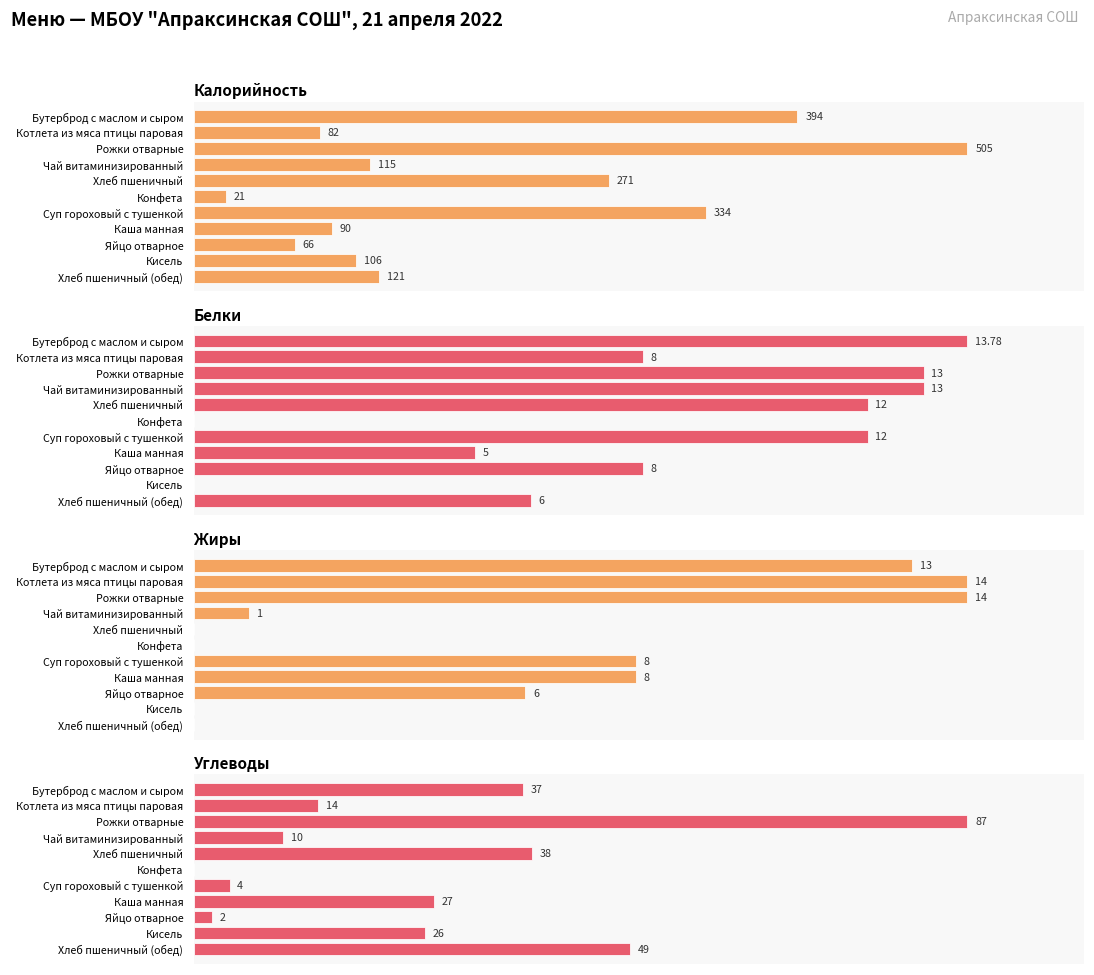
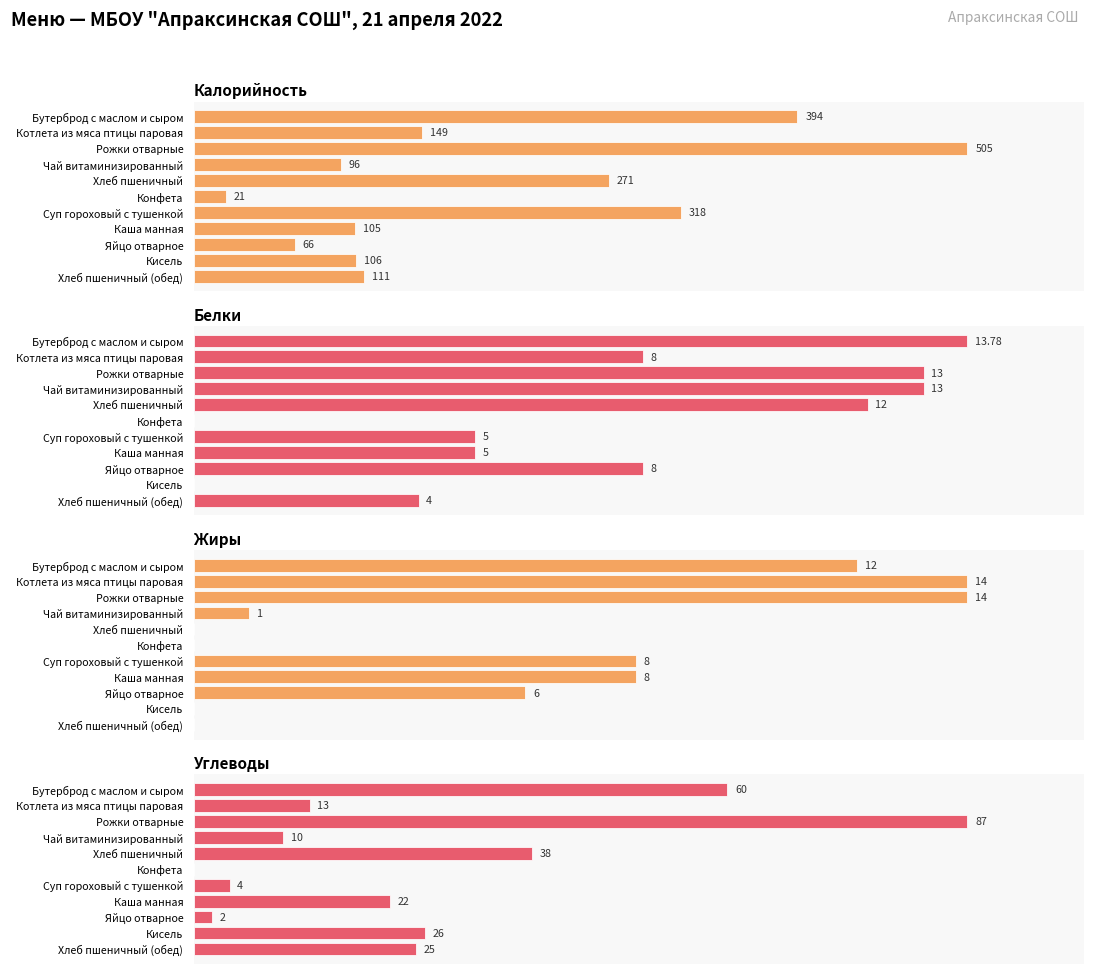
Калорийность, Котлета из мяса птицы паровая: 82 -> 149
Калорийность, Чай витаминизированный: 115 -> 96
Калорийность, Суп гороховый с тушенкой: 334 -> 318
Калорийность, Каша манная: 90 -> 105
Калорийность, Хлеб пшеничный (обед): 121 -> 111
Белки, Суп гороховый с тушенкой: 12 -> 5
Белки, Хлеб пшеничный (обед): 6 -> 4
Жиры, Бутерброд с маслом и сыром: 13 -> 12
Углеводы, Бутерброд с маслом и сыром: 37 -> 60
Углеводы, Котлета из мяса птицы паровая: 14 -> 13
Углеводы, Каша манная: 27 -> 22
Углеводы, Хлеб пшеничный (обед): 49 -> 25
